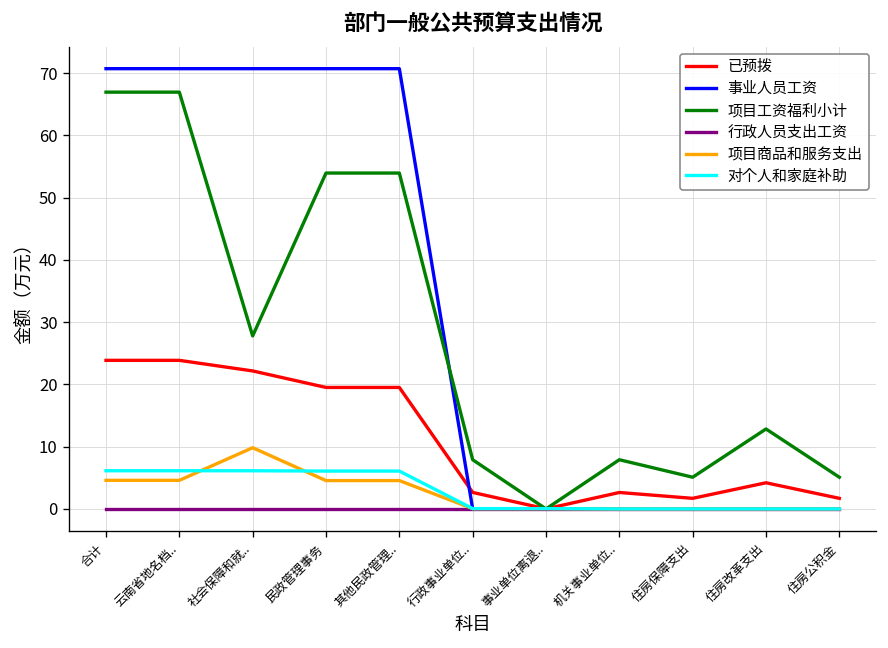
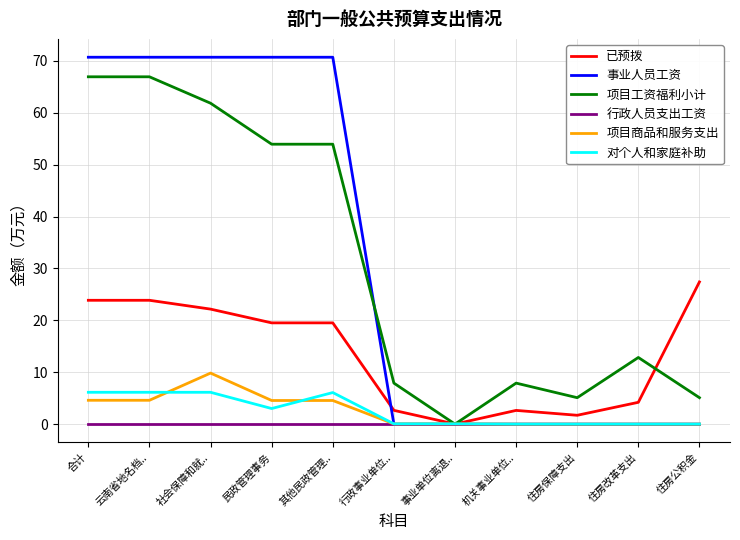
项目工资福利小计, 社会保障和就..: 28 -> 62
对个人和家庭补助, 民政管理事务: 6 -> 3
已预拨, 住房公积金: 2 -> 27
